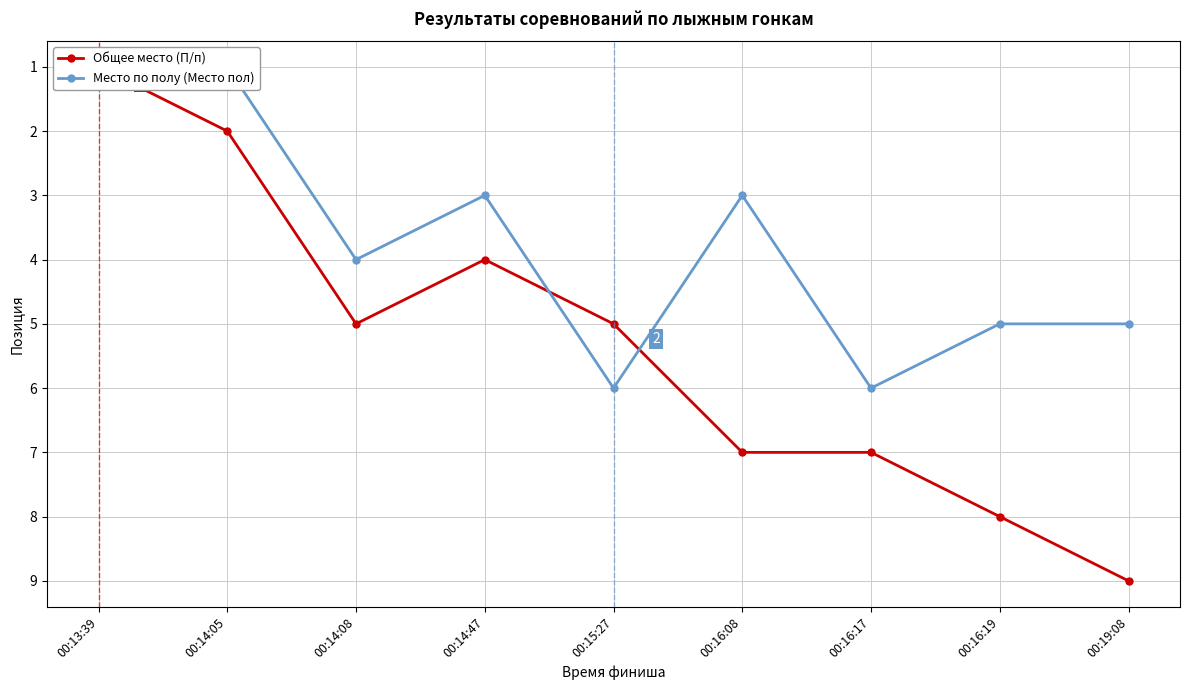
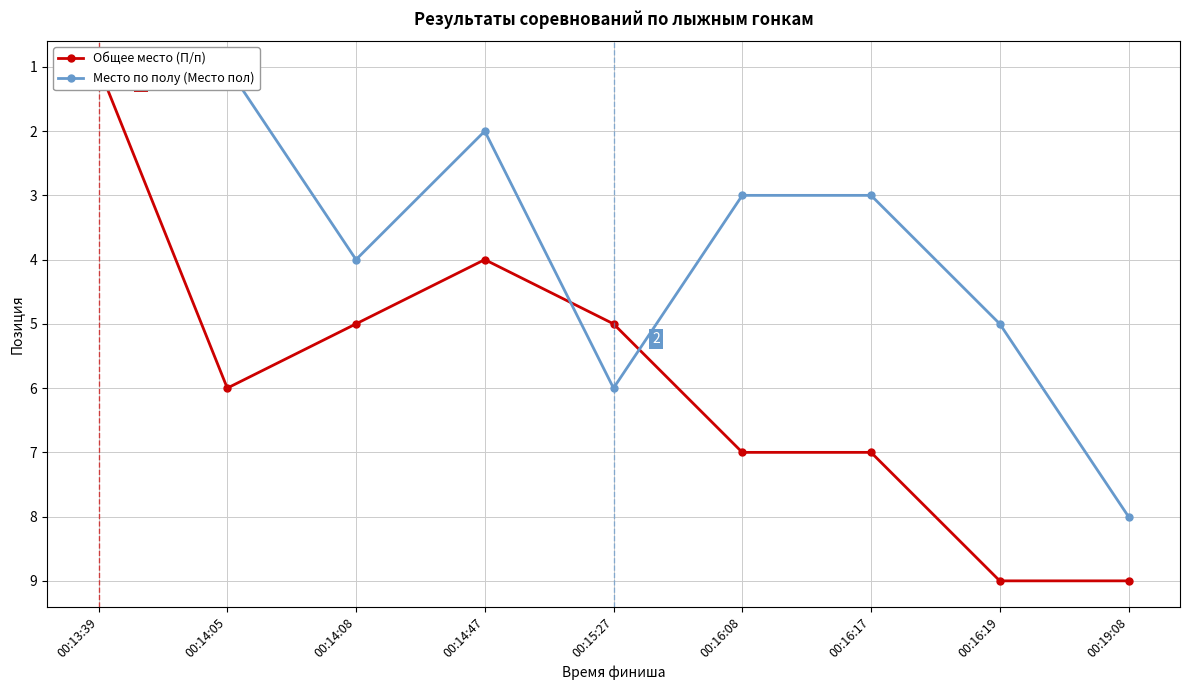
Общее место (П/п), 00:14:05: 2 -> 6
Место по полу (Место пол), 00:14:47: 3 -> 2
Место по полу (Место пол), 00:16:17: 6 -> 3
Общее место (П/п), 00:16:19: 8 -> 9
Место по полу (Место пол), 00:19:08: 5 -> 8
